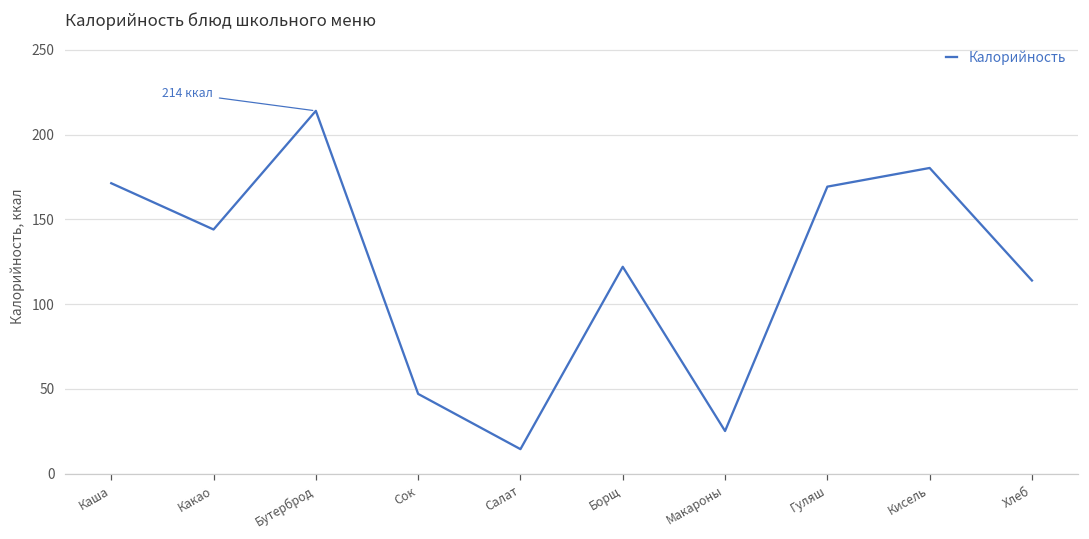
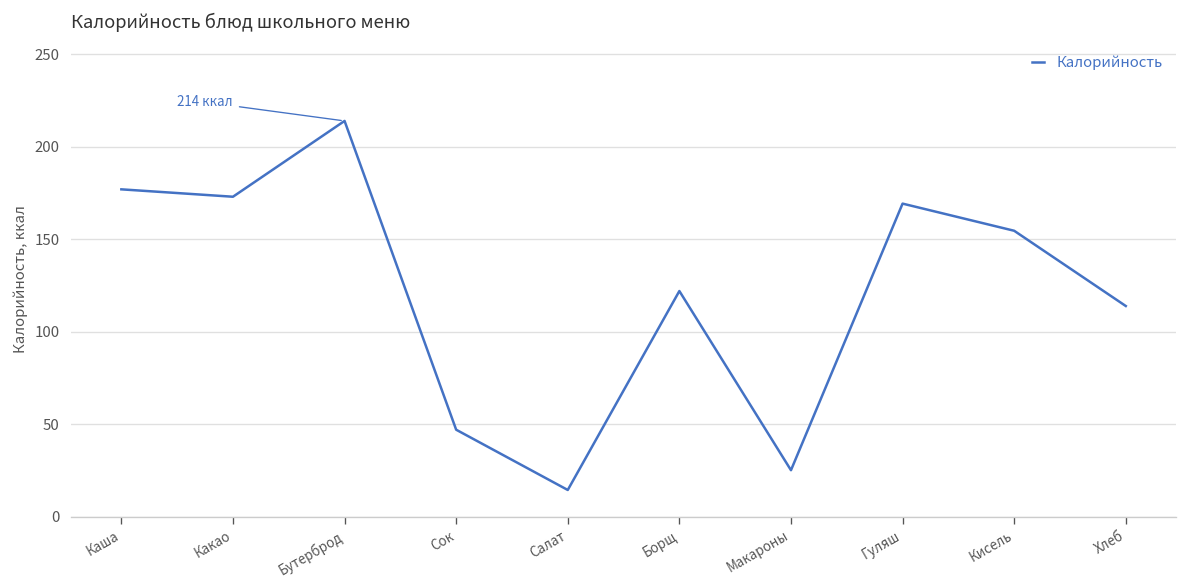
Каша: 171 -> 177
Какао: 144 -> 173
Кисель: 180 -> 155
